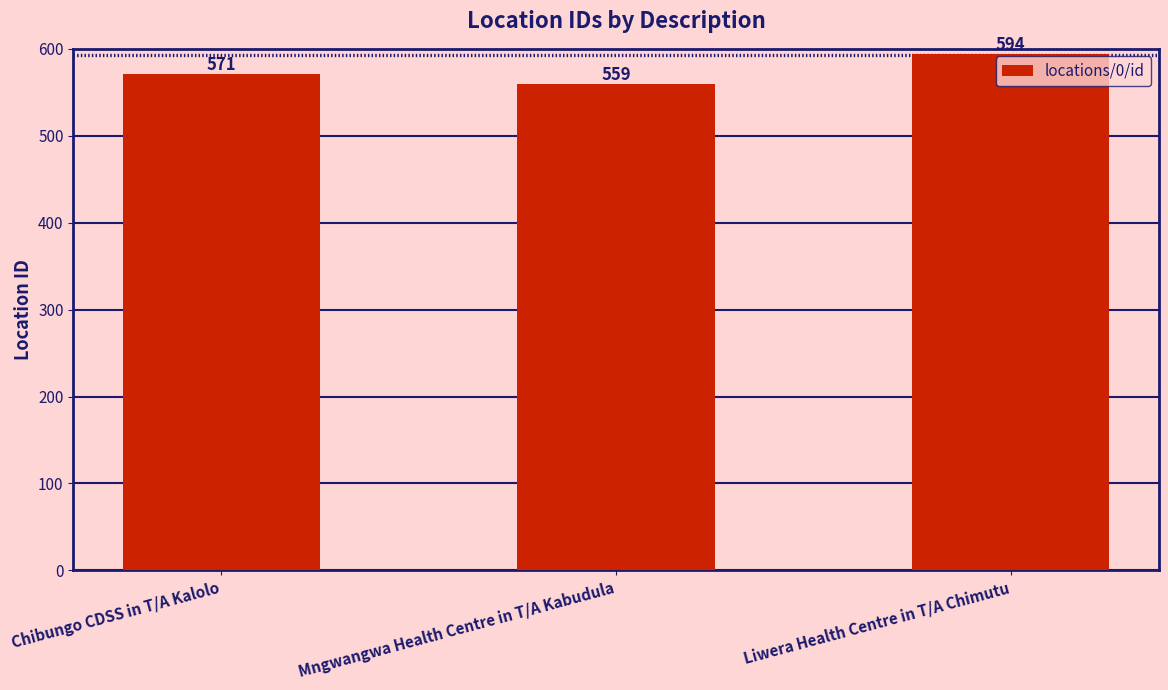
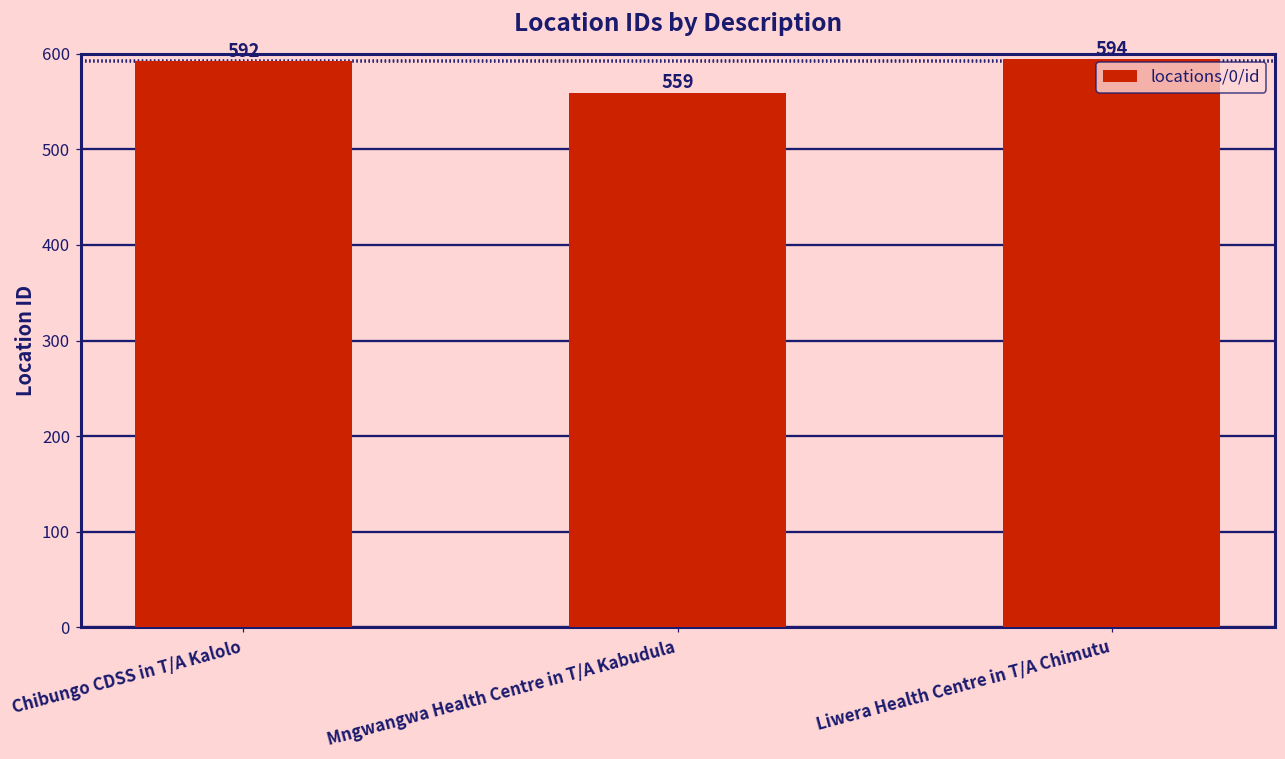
Chibungo CDSS in T/A Kalolo: 571 -> 592
